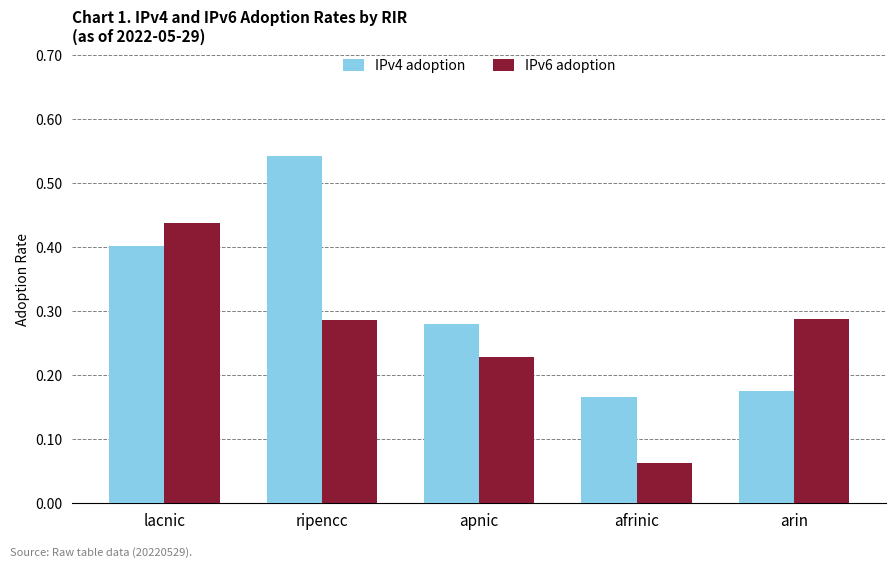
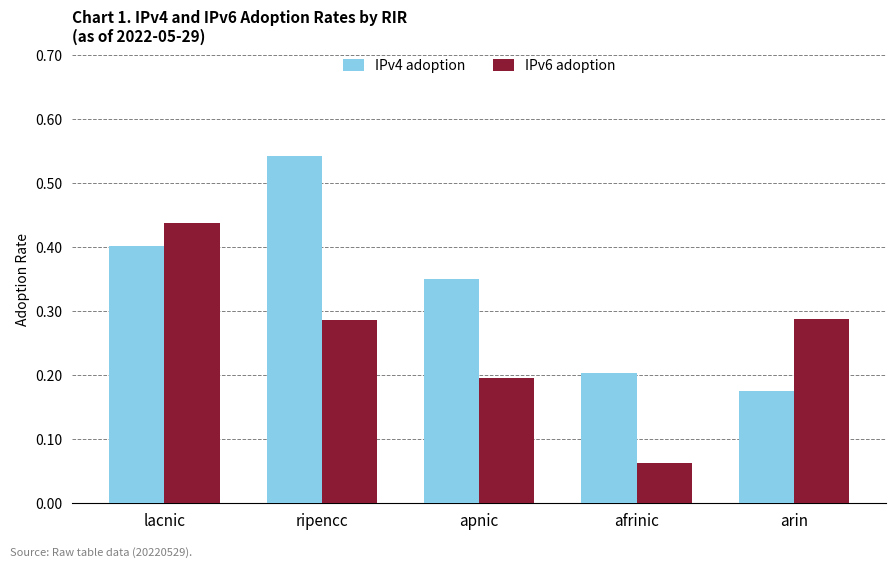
IPv4 adoption, apnic: 0.28 -> 0.35
IPv6 adoption, apnic: 0.23 -> 0.20
IPv4 adoption, afrinic: 0.17 -> 0.20
